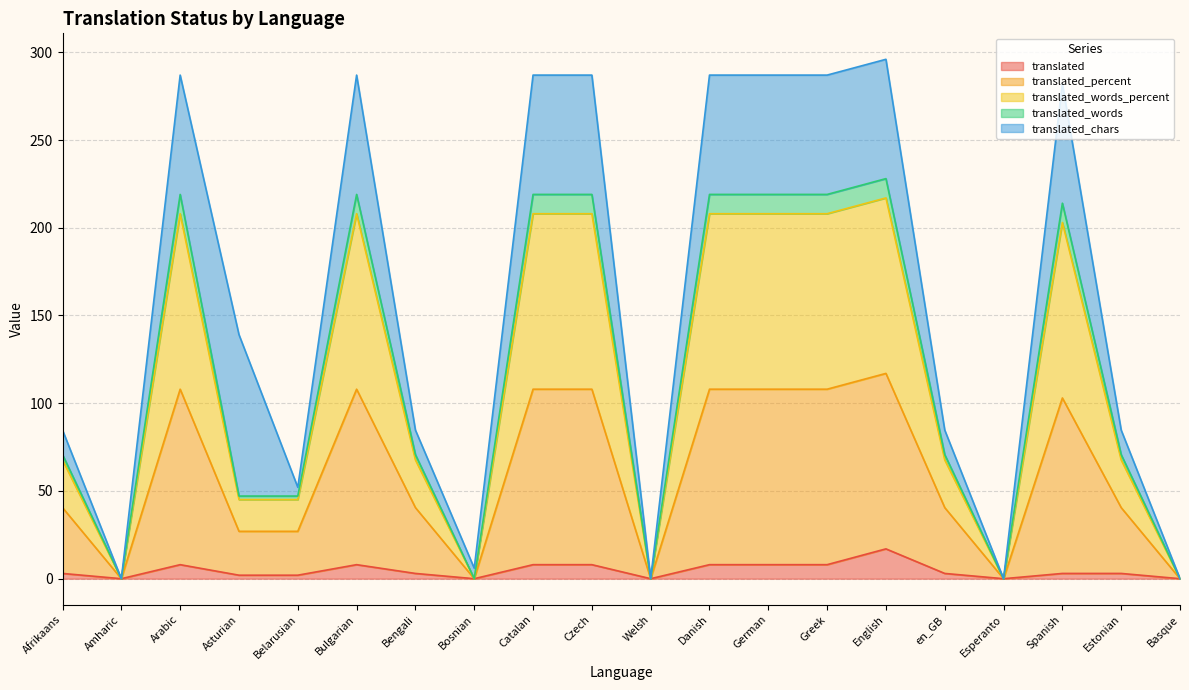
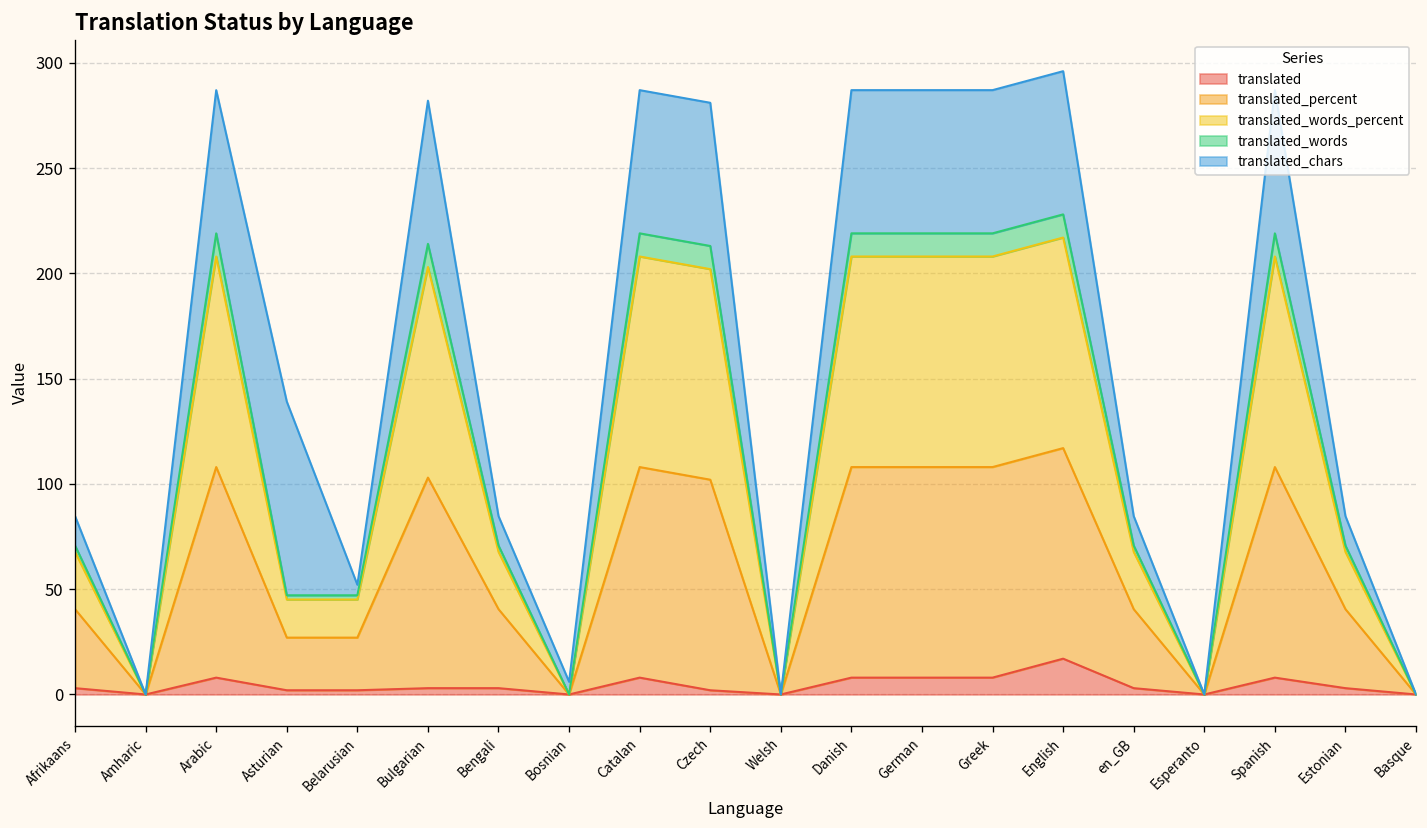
translated, Bulgarian: 8 -> 3
translated, Czech: 8 -> 2
translated, Spanish: 3 -> 8
